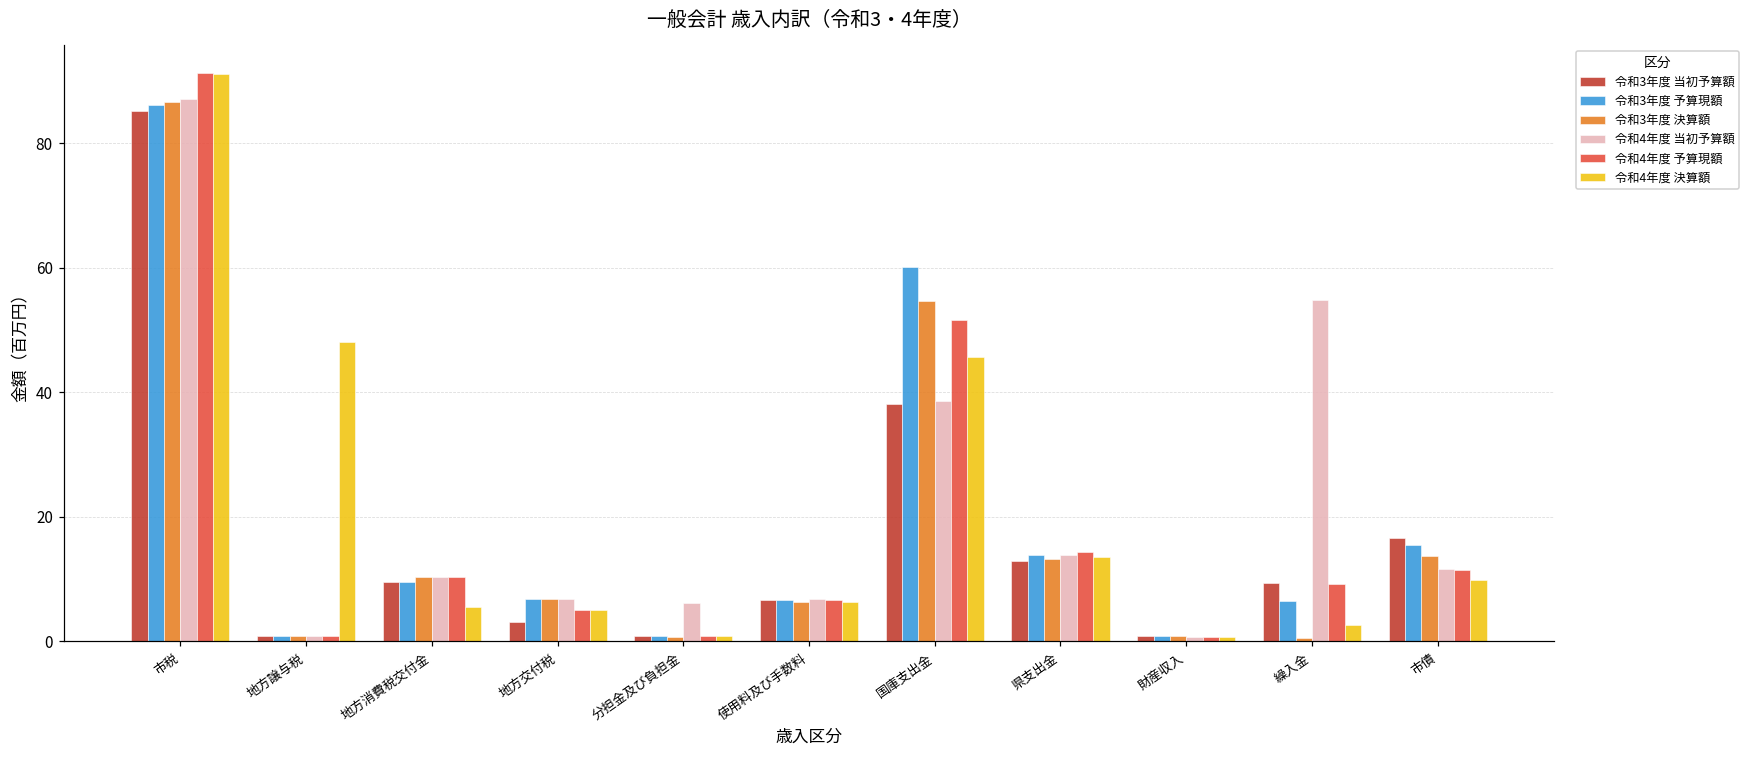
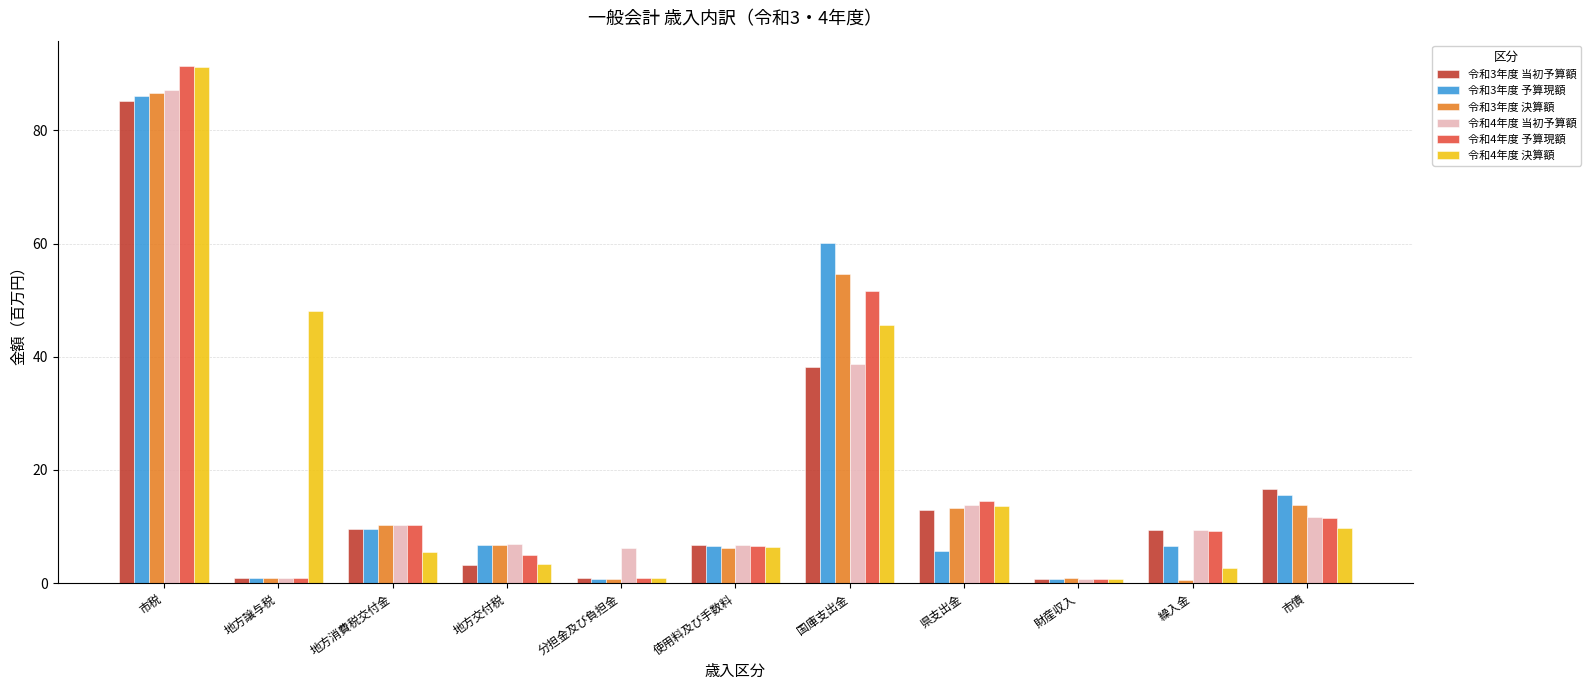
令和4年度 決算額, 地方交付税: 5 -> 3
令和3年度 予算現額, 県支出金: 14 -> 6
令和4年度 当初予算額, 繰入金: 55 -> 9
